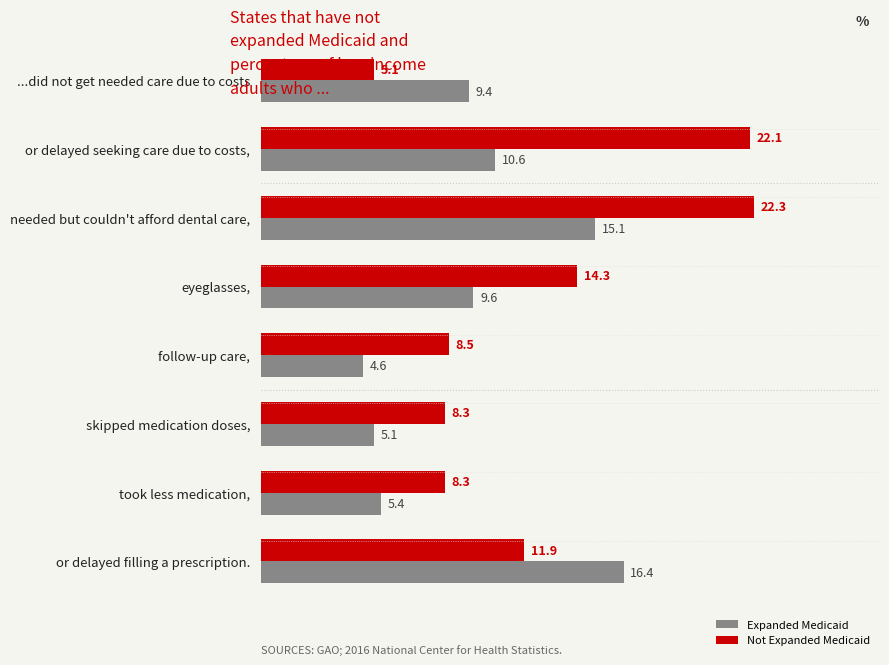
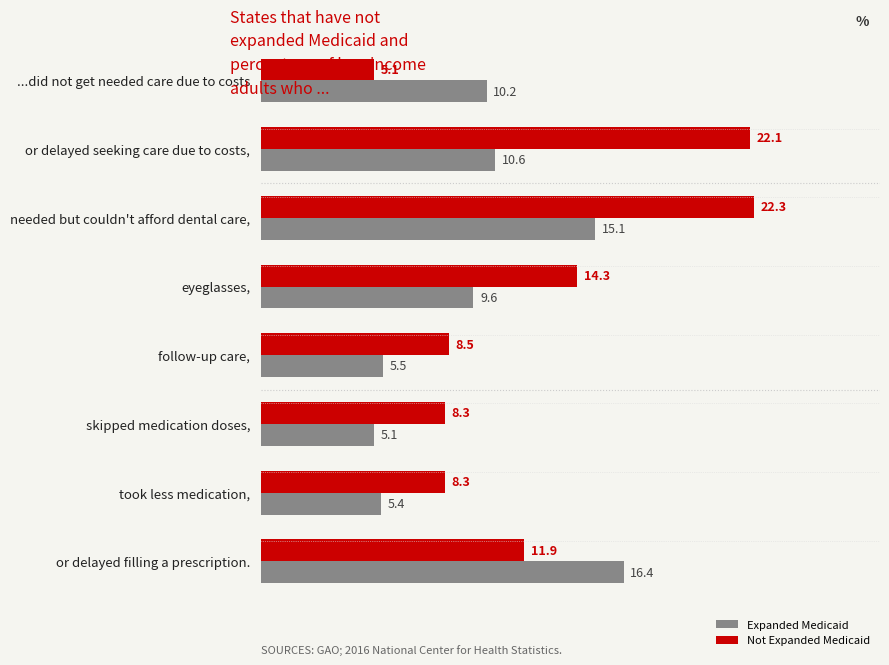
Expanded Medicaid, ...did not get needed care due to costs: 9.4 -> 10.2
Expanded Medicaid, follow-up care,: 4.6 -> 5.5
